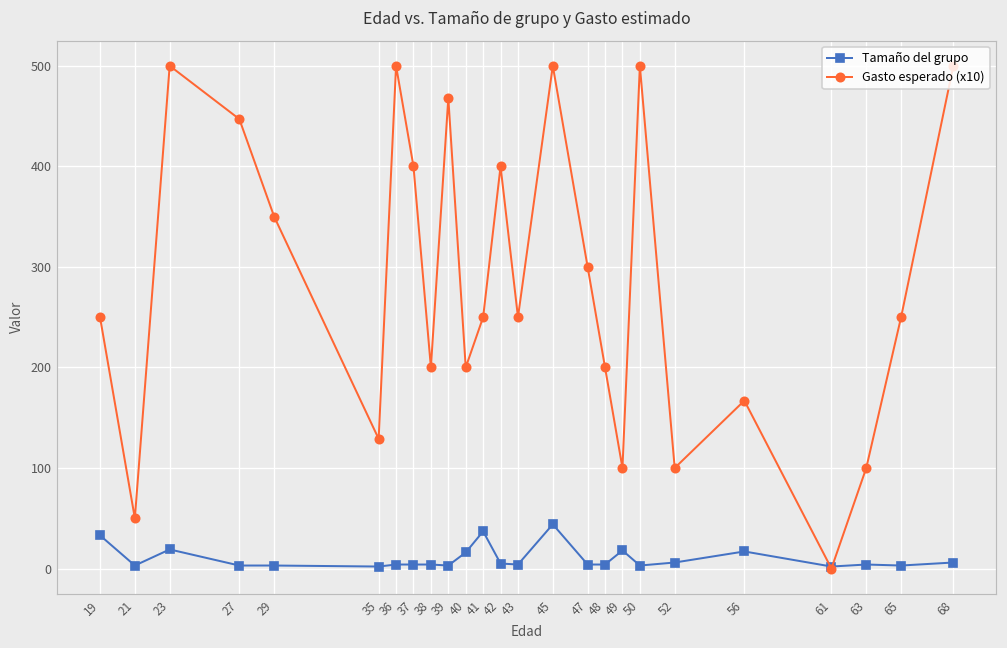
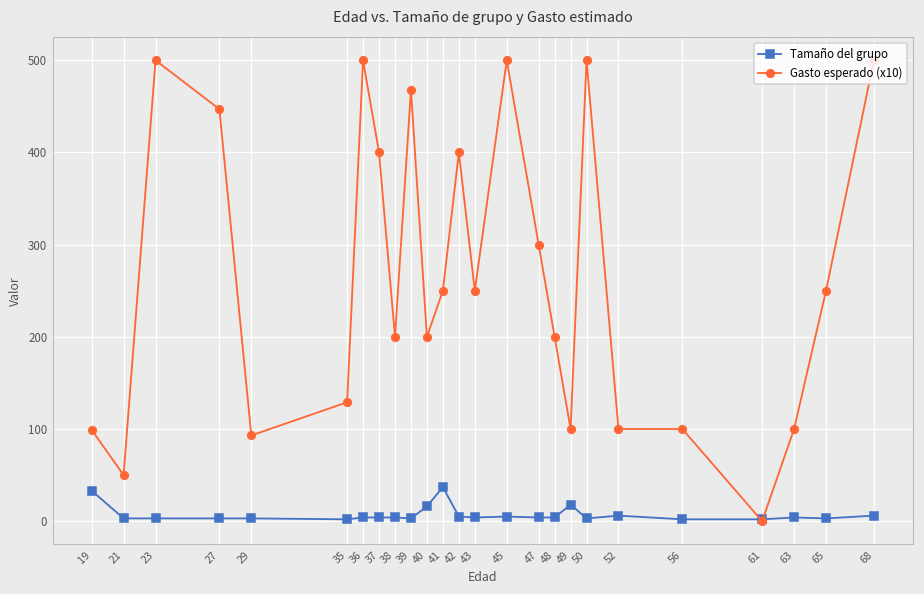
Gasto esperado (x10), 19: 250 -> 100
Tamaño del grupo, 23: 20 -> 0
Gasto esperado (x10), 29: 350 -> 90
Tamaño del grupo, 45: 40 -> 10
Tamaño del grupo, 56: 20 -> 0
Gasto esperado (x10), 56: 170 -> 100
